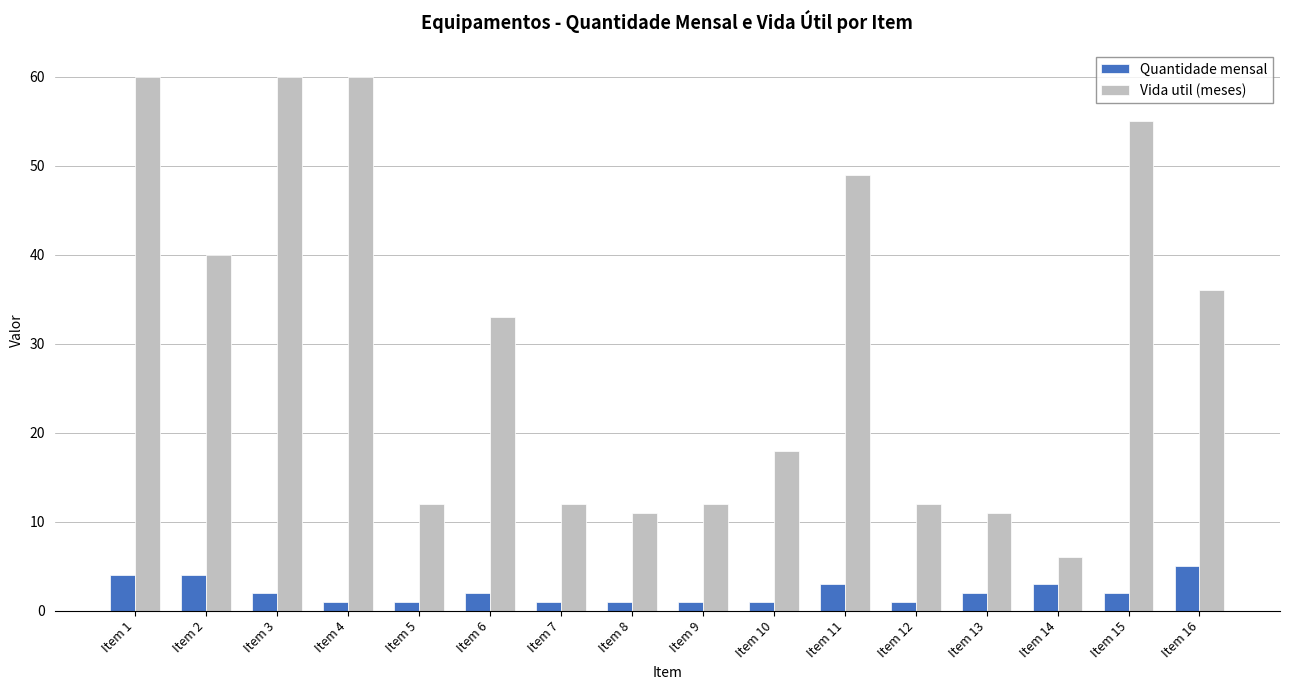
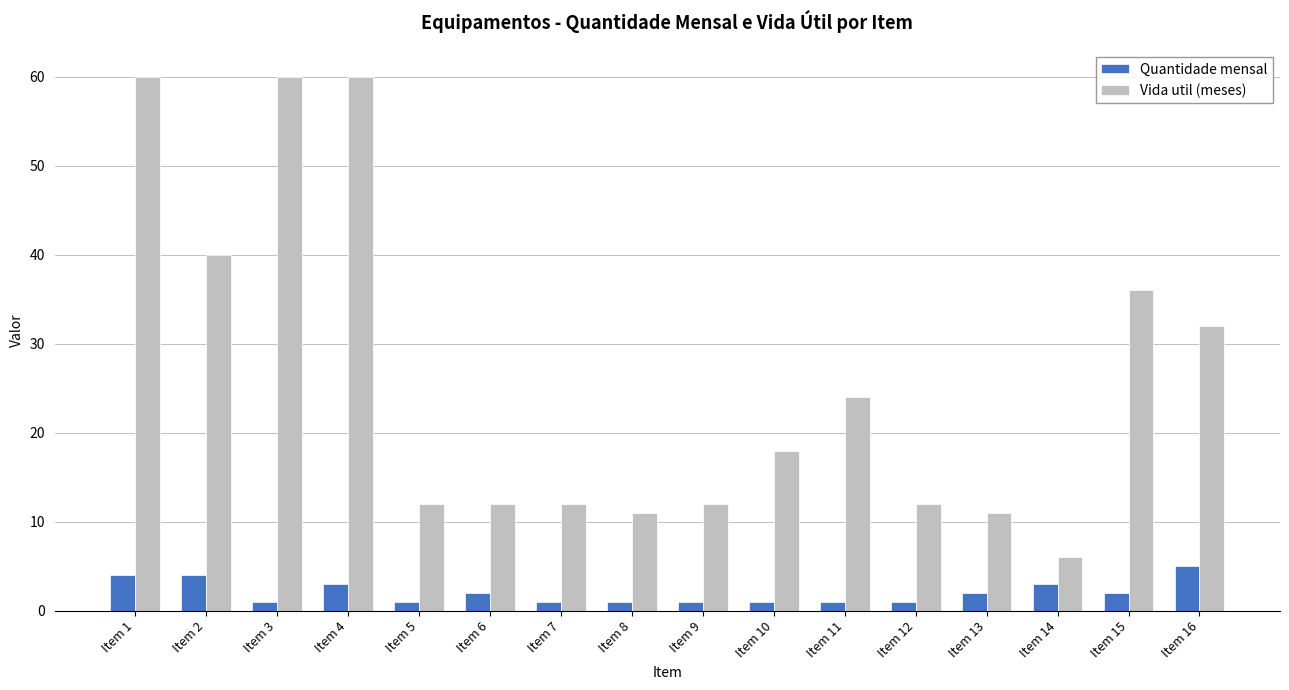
Quantidade mensal, Item 3: 2 -> 1
Quantidade mensal, Item 4: 1 -> 3
Vida util (meses), Item 6: 33 -> 12
Quantidade mensal, Item 11: 3 -> 1
Vida util (meses), Item 11: 49 -> 24
Vida util (meses), Item 15: 55 -> 36
Vida util (meses), Item 16: 36 -> 32
